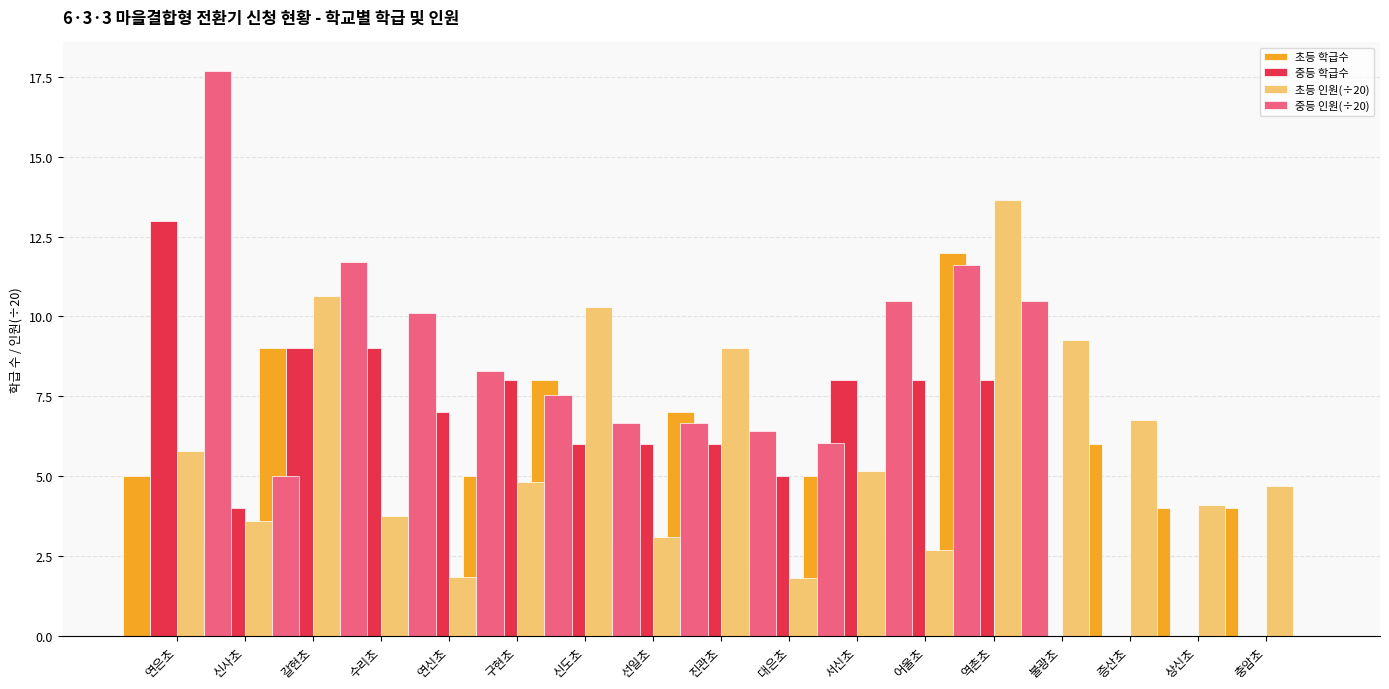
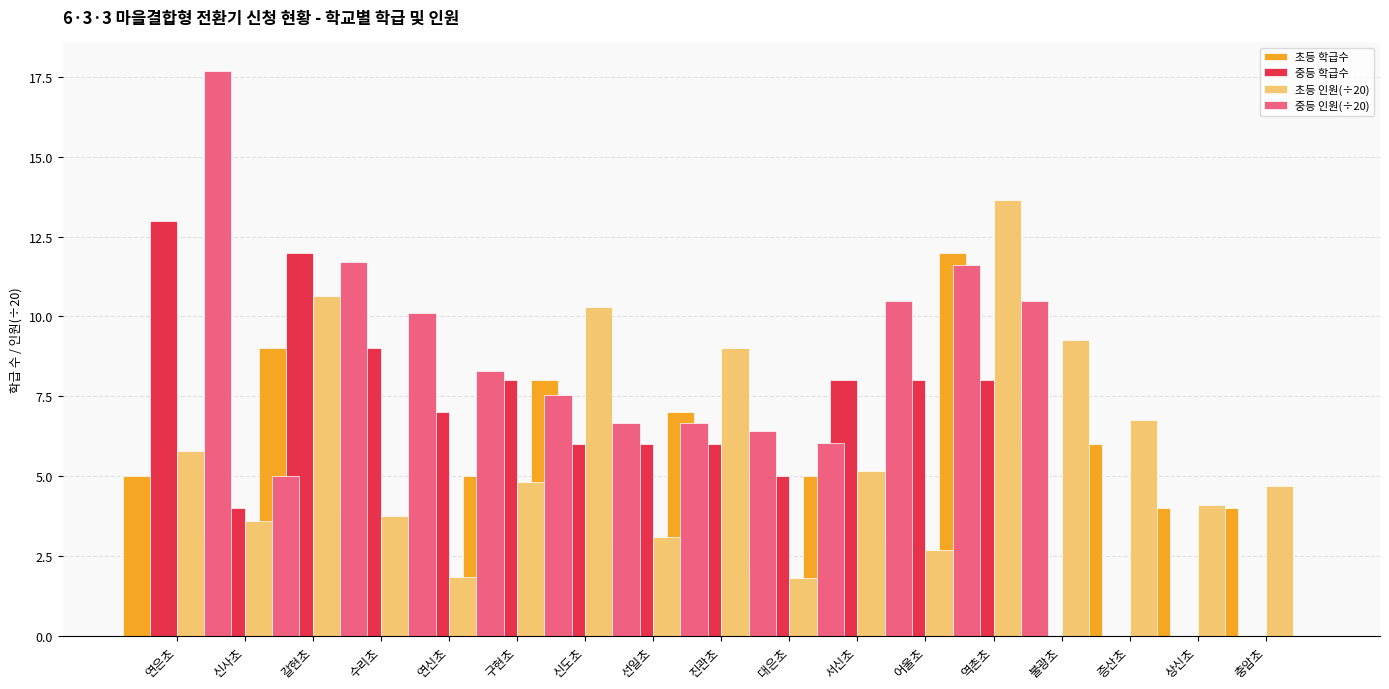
중등 학급수, 갈현초: 9 -> 12
